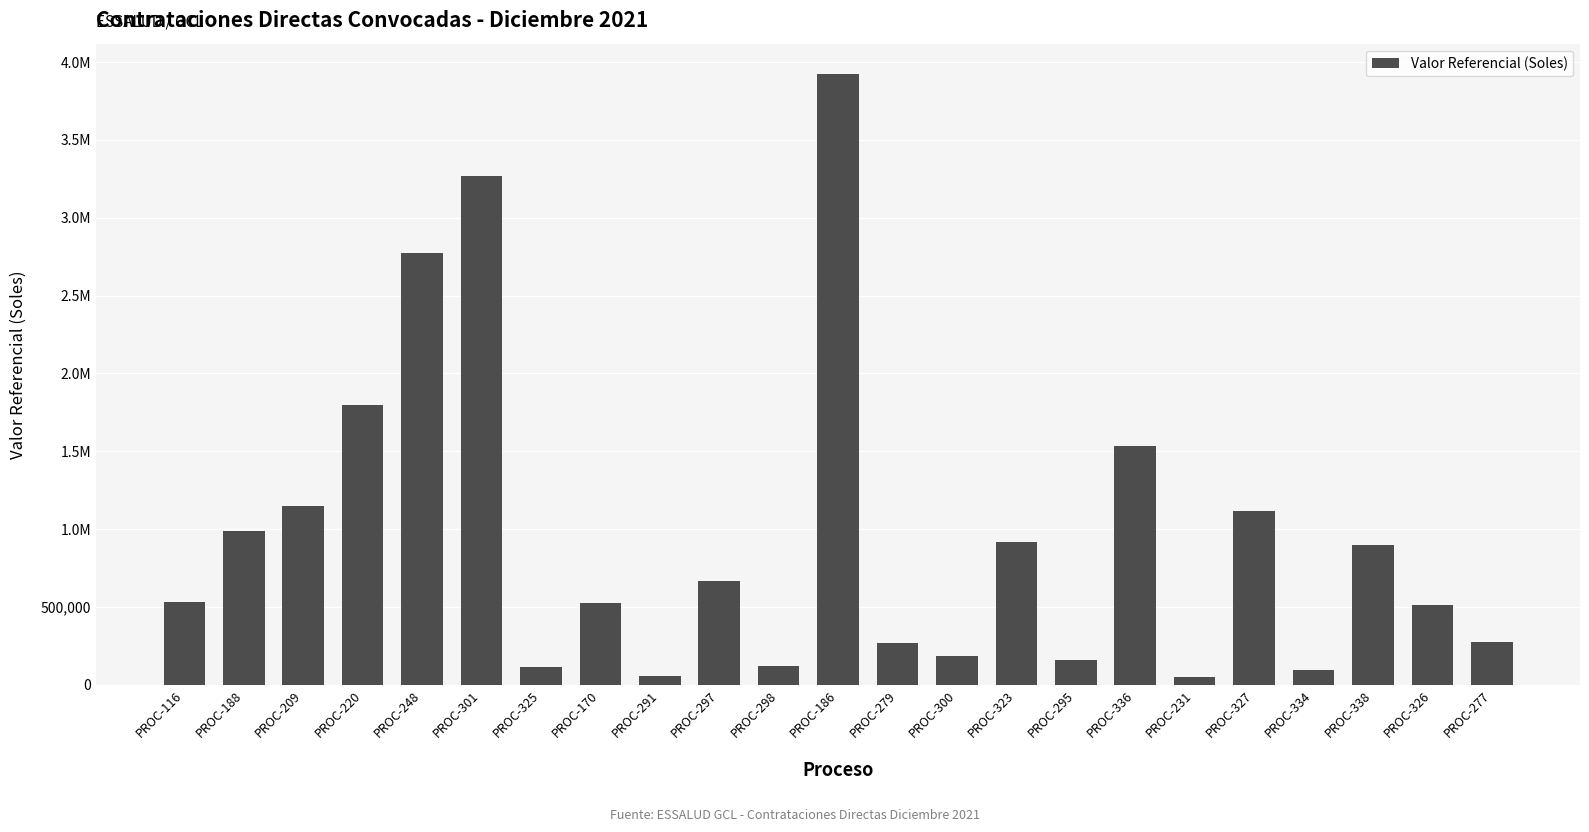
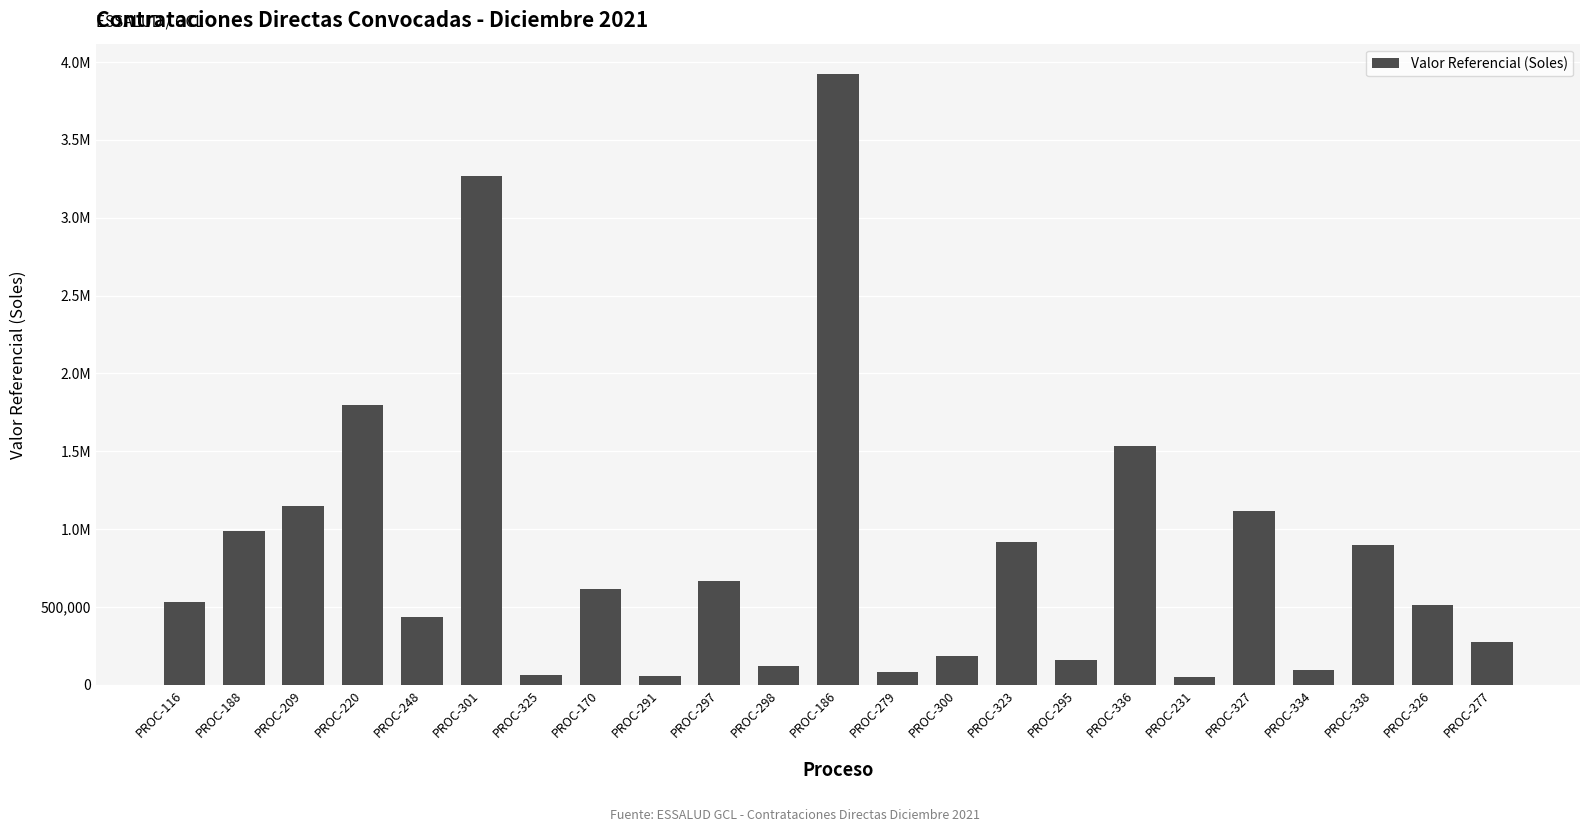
PROC-248: 2,770,000 -> 440,000
PROC-325: 120,000 -> 60,000
PROC-170: 520,000 -> 610,000
PROC-279: 270,000 -> 80,000
